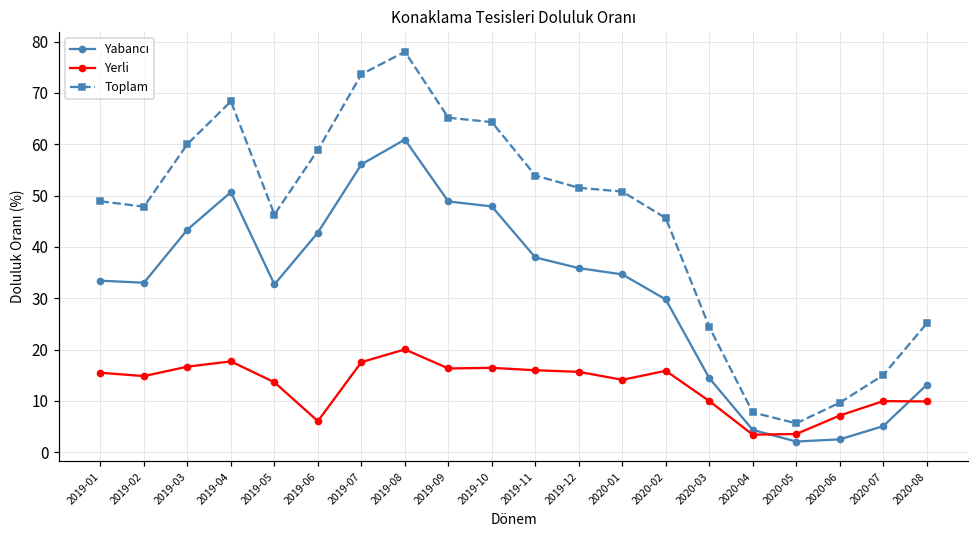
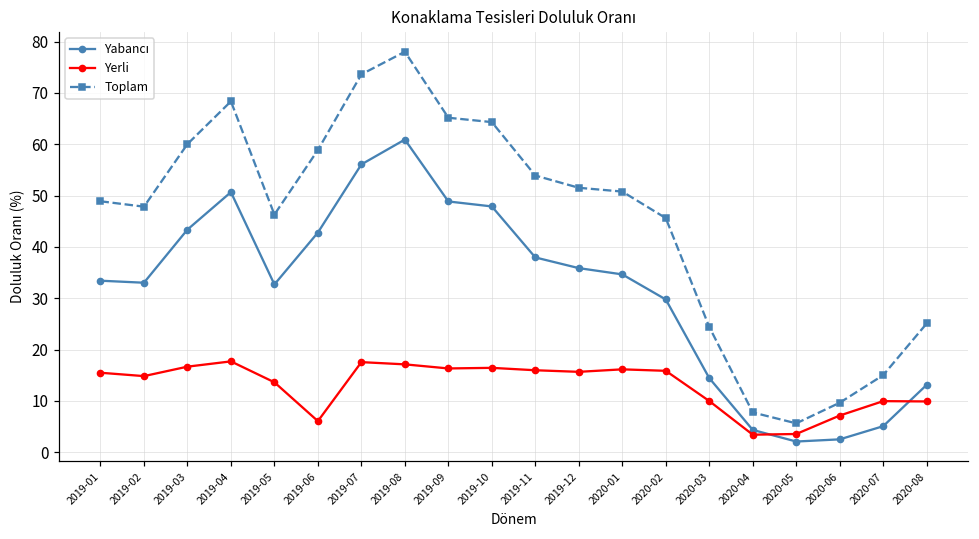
Yerli, 2019-08: 20 -> 17
Yerli, 2020-01: 14 -> 16
